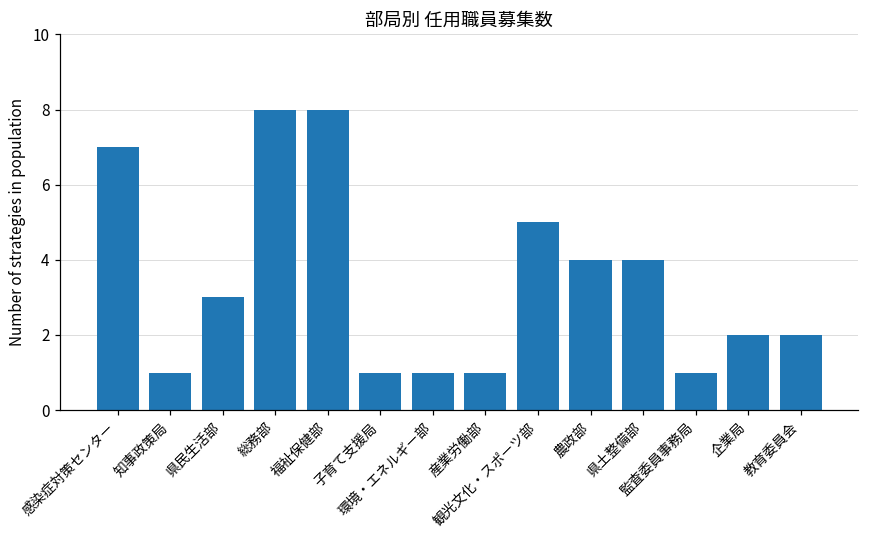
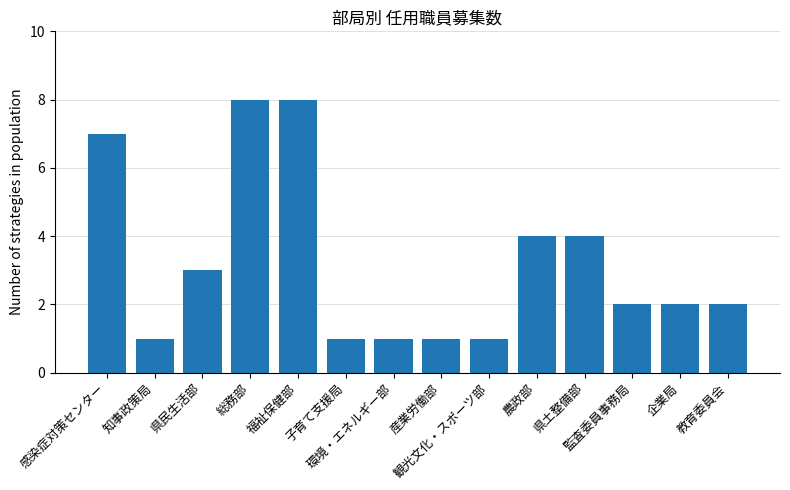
観光文化・スポーツ部: 5 -> 1
監査委員事務局: 1 -> 2
